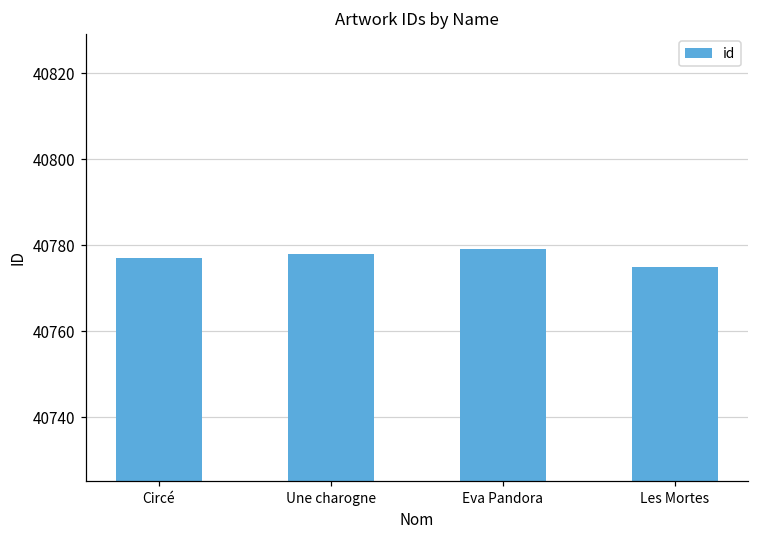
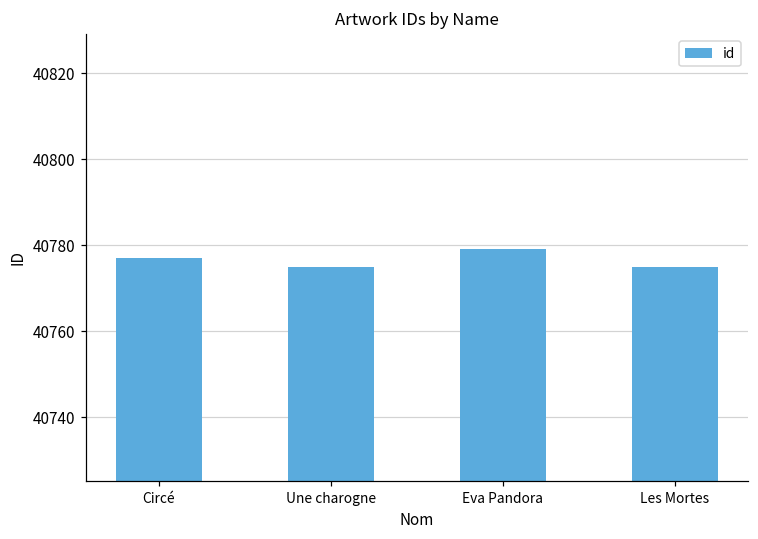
Une charogne: 40778 -> 40775
